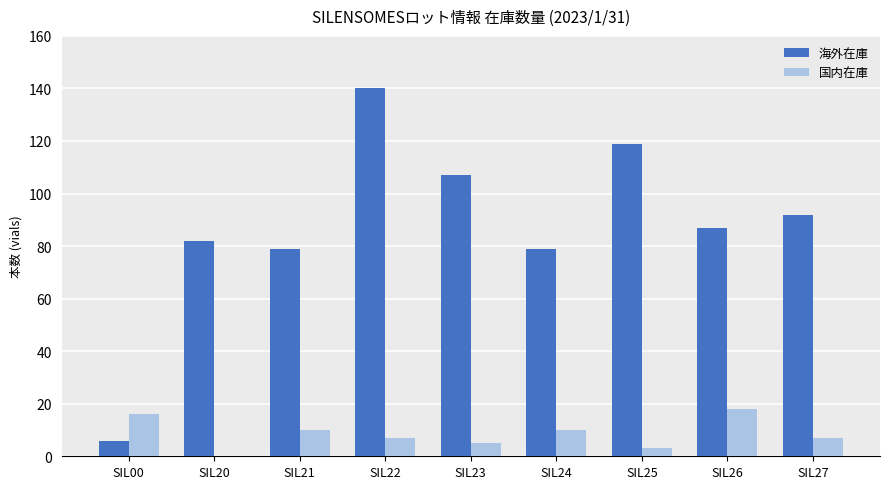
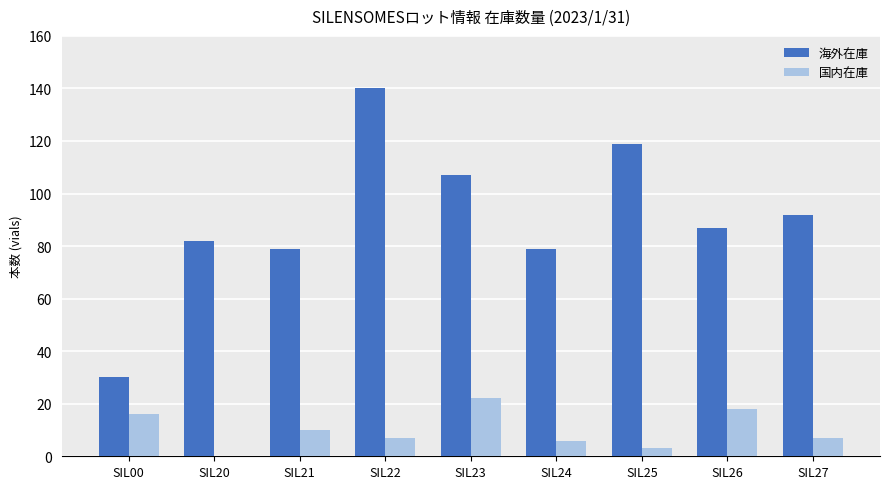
海外在庫, SIL00: 6 -> 30
国内在庫, SIL23: 5 -> 22
国内在庫, SIL24: 10 -> 6
